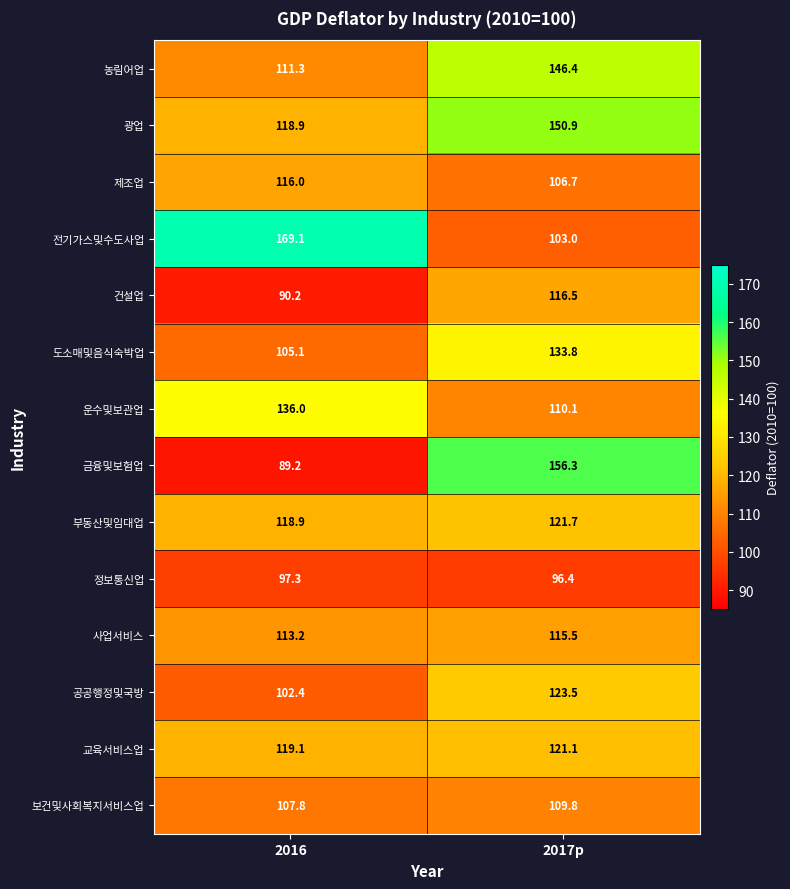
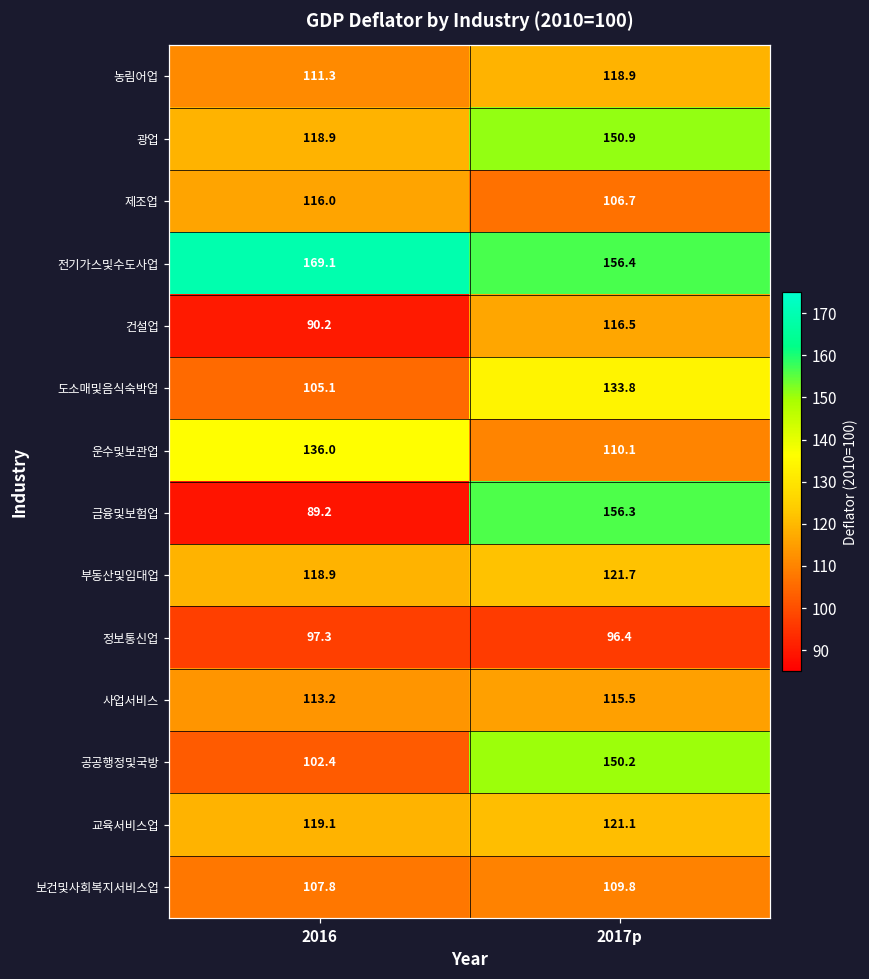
농림어업, 2017p: 146.4 -> 118.9
전기가스및수도사업, 2017p: 103.0 -> 156.4
공공행정및국방, 2017p: 123.5 -> 150.2
